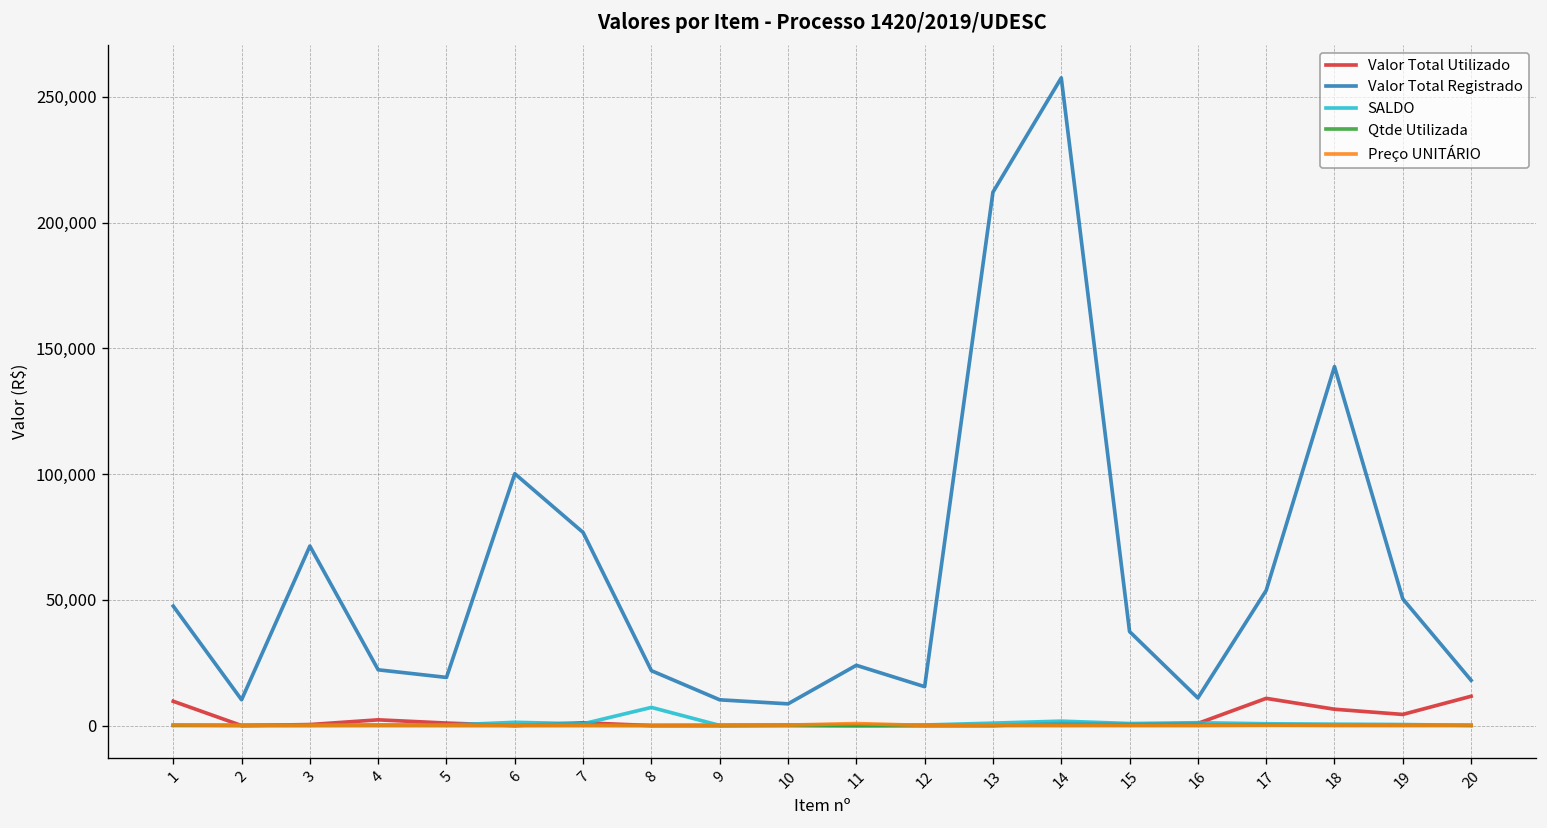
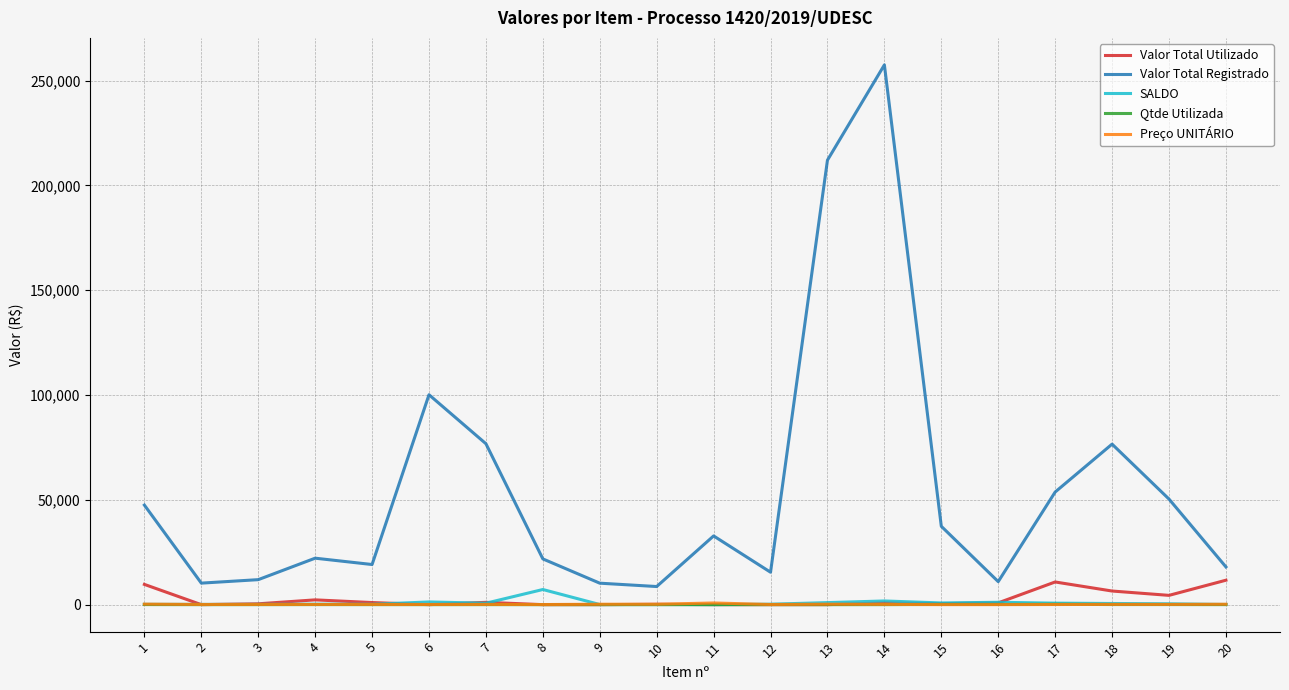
Valor Total Registrado, 3: 71,000 -> 12,000
Valor Total Registrado, 11: 24,000 -> 33,000
Valor Total Registrado, 18: 143,000 -> 77,000
